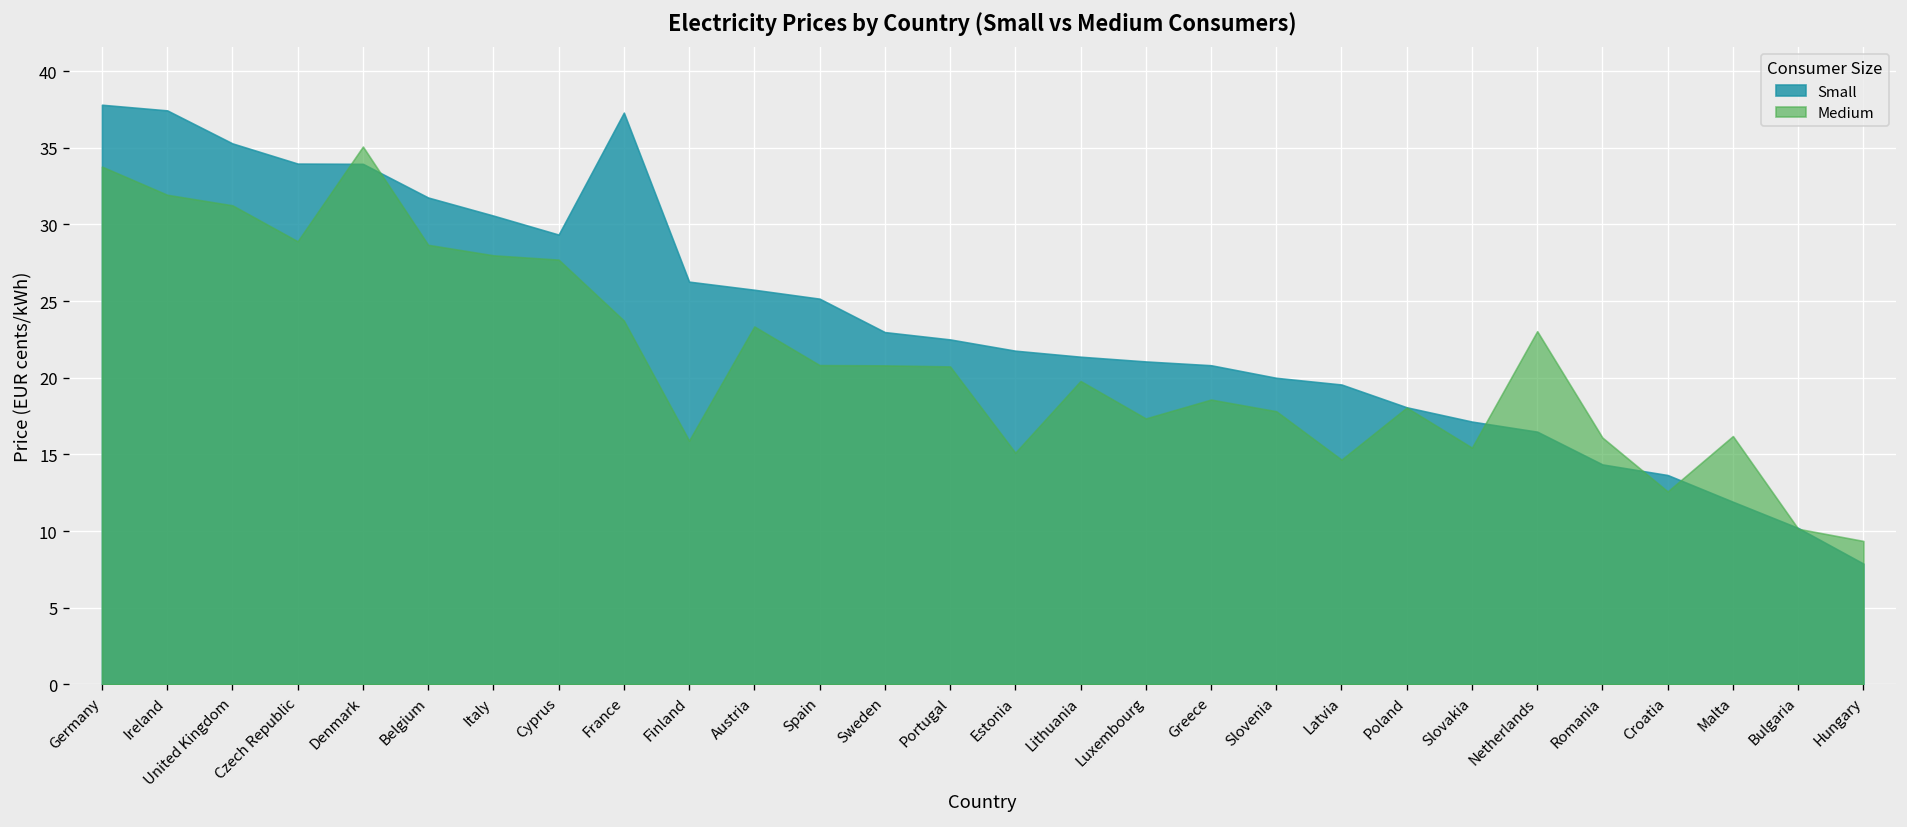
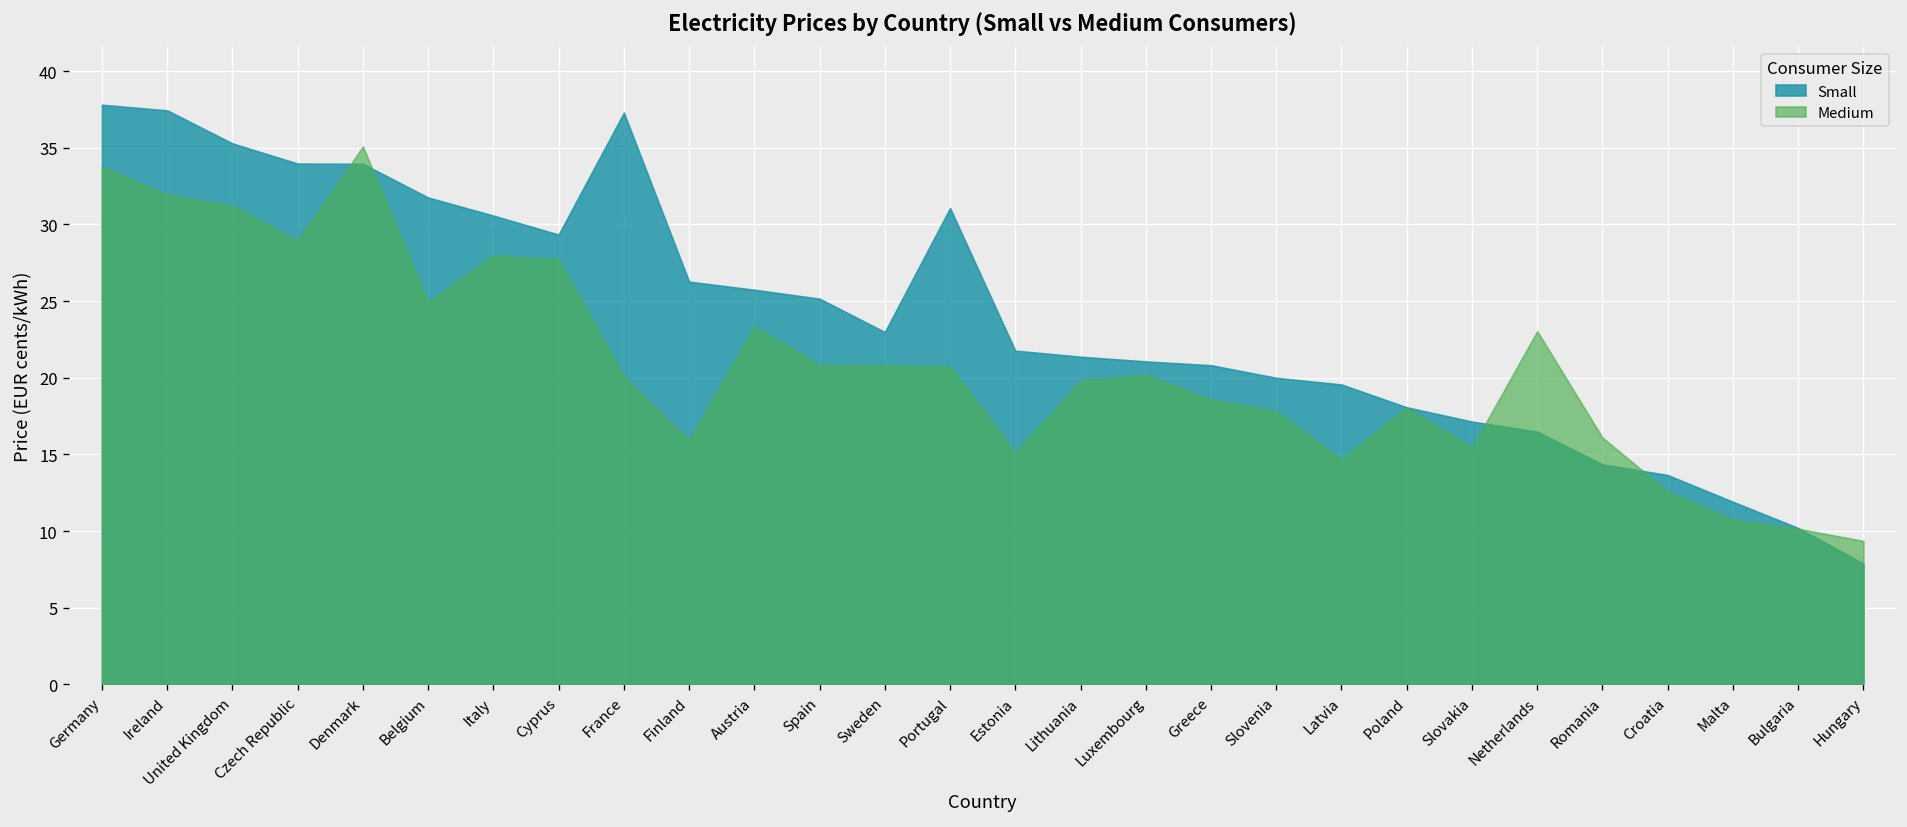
Medium, Belgium: 28.7 -> 24.9
Medium, France: 23.7 -> 20.1
Small, Portugal: 22.5 -> 31.1
Medium, Luxembourg: 17.3 -> 20.2
Medium, Malta: 16.2 -> 10.7
